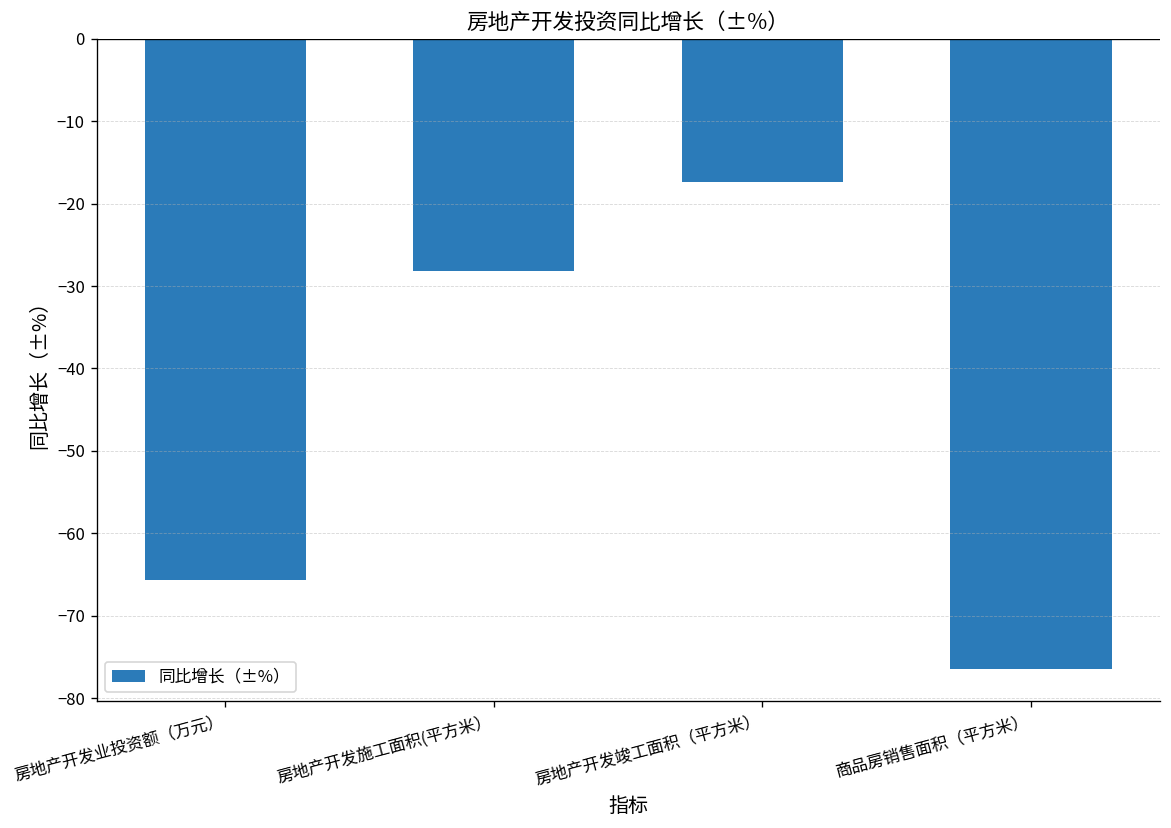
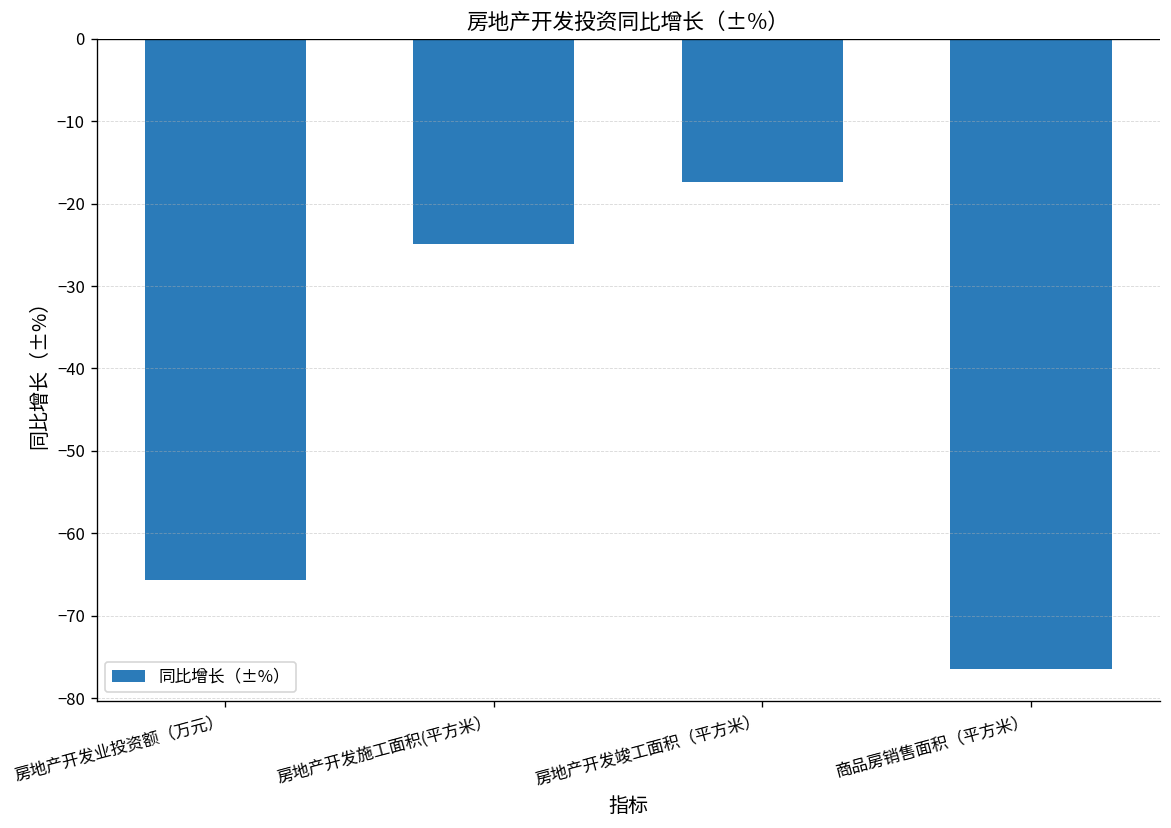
房地产开发施工面积(平方米）: -28 -> -25
